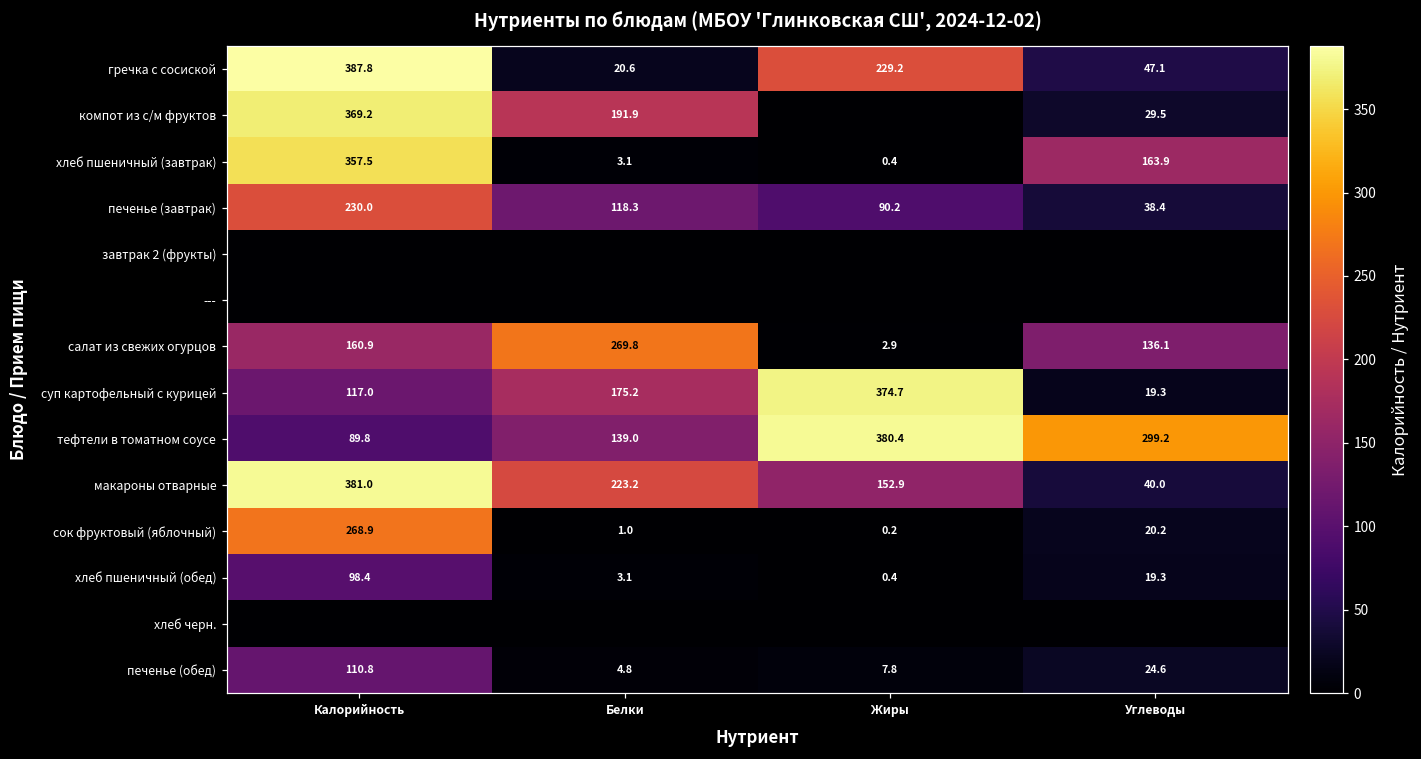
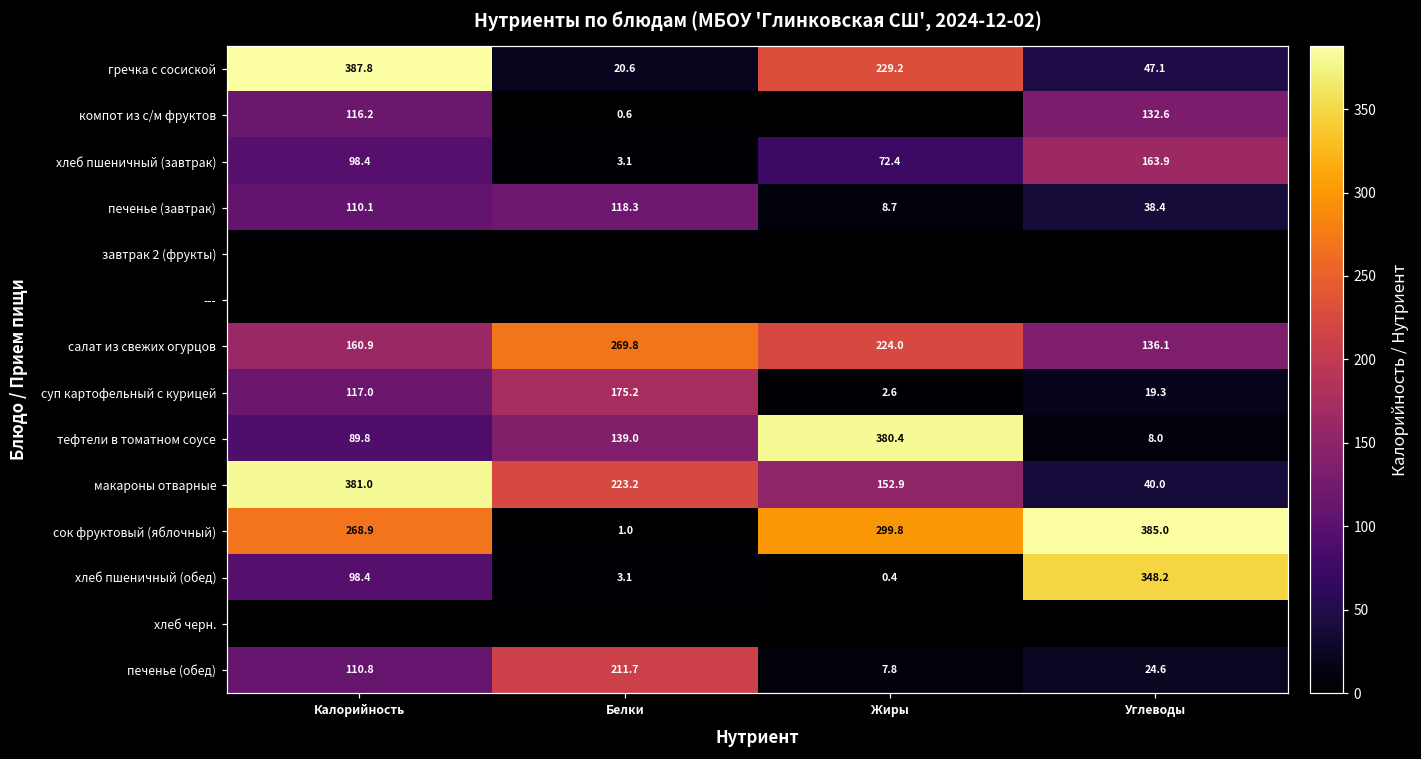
компот из с/м фруктов, Калорийность: 369.2 -> 116.2
компот из с/м фруктов, Белки: 191.9 -> 0.6
компот из с/м фруктов, Углеводы: 29.5 -> 132.6
хлеб пшеничный (завтрак), Калорийность: 357.5 -> 98.4
хлеб пшеничный (завтрак), Жиры: 0.4 -> 72.4
печенье (завтрак), Калорийность: 230.0 -> 110.1
печенье (завтрак), Жиры: 90.2 -> 8.7
салат из свежих огурцов, Жиры: 2.9 -> 224.0
суп картофельный с курицей, Жиры: 374.7 -> 2.6
тефтели в томатном соусе, Углеводы: 299.2 -> 8.0
сок фруктовый (яблочный), Жиры: 0.2 -> 299.8
сок фруктовый (яблочный), Углеводы: 20.2 -> 385.0
хлеб пшеничный (обед), Углеводы: 19.3 -> 348.2
печенье (обед), Белки: 4.8 -> 211.7
